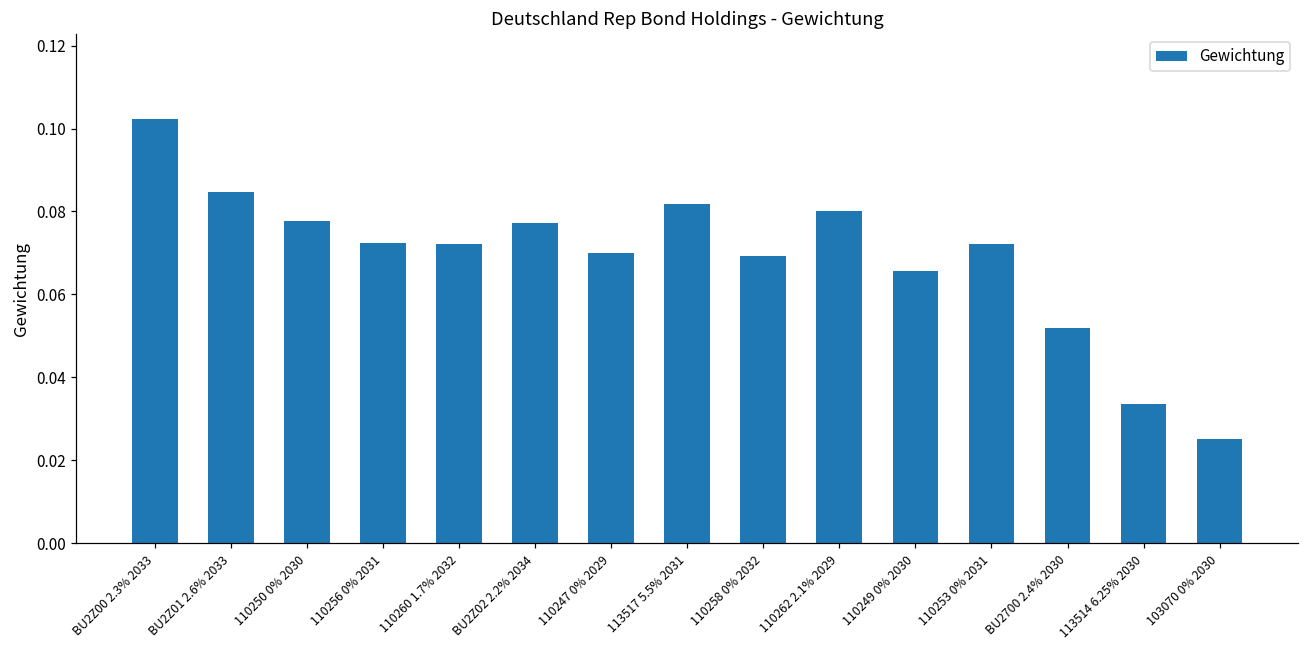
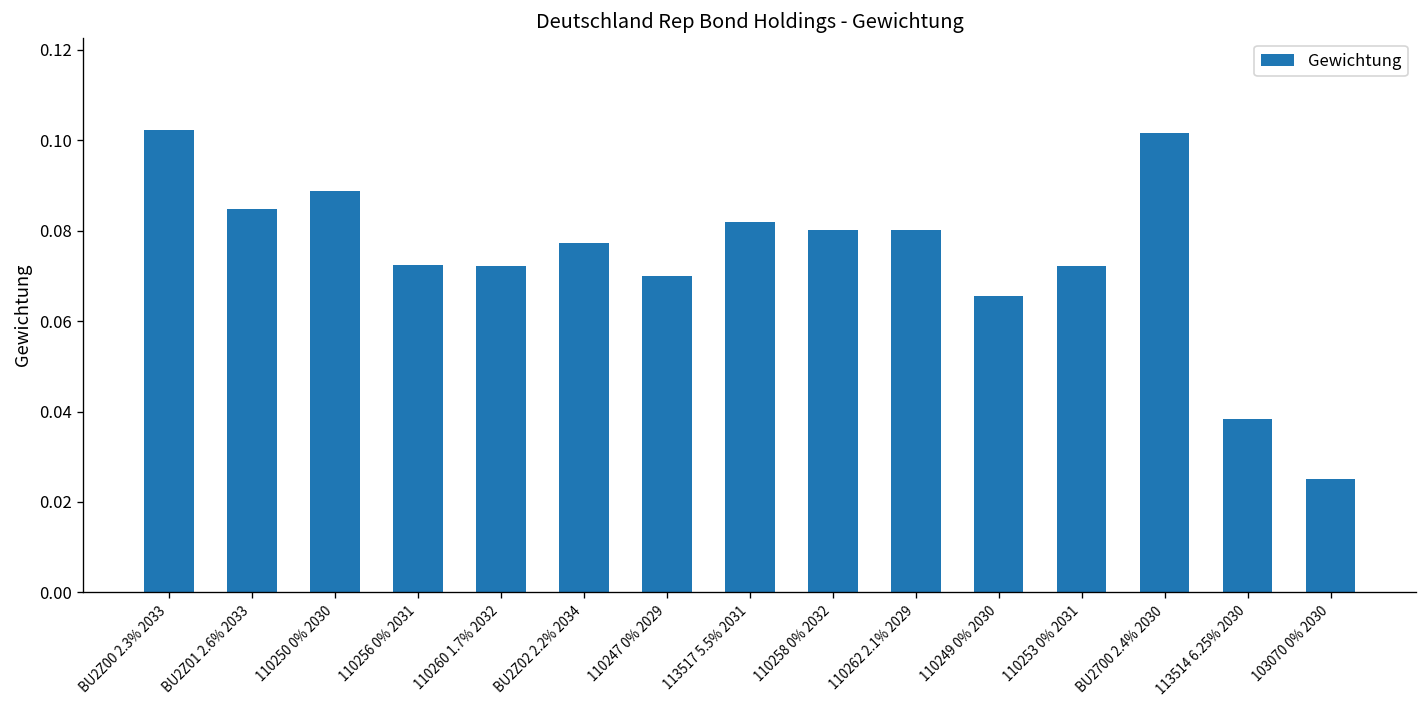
110250 0% 2030: 0.078 -> 0.089
110258 0% 2032: 0.069 -> 0.080
BU2700 2.4% 2030: 0.052 -> 0.102
113514 6.25% 2030: 0.033 -> 0.038
